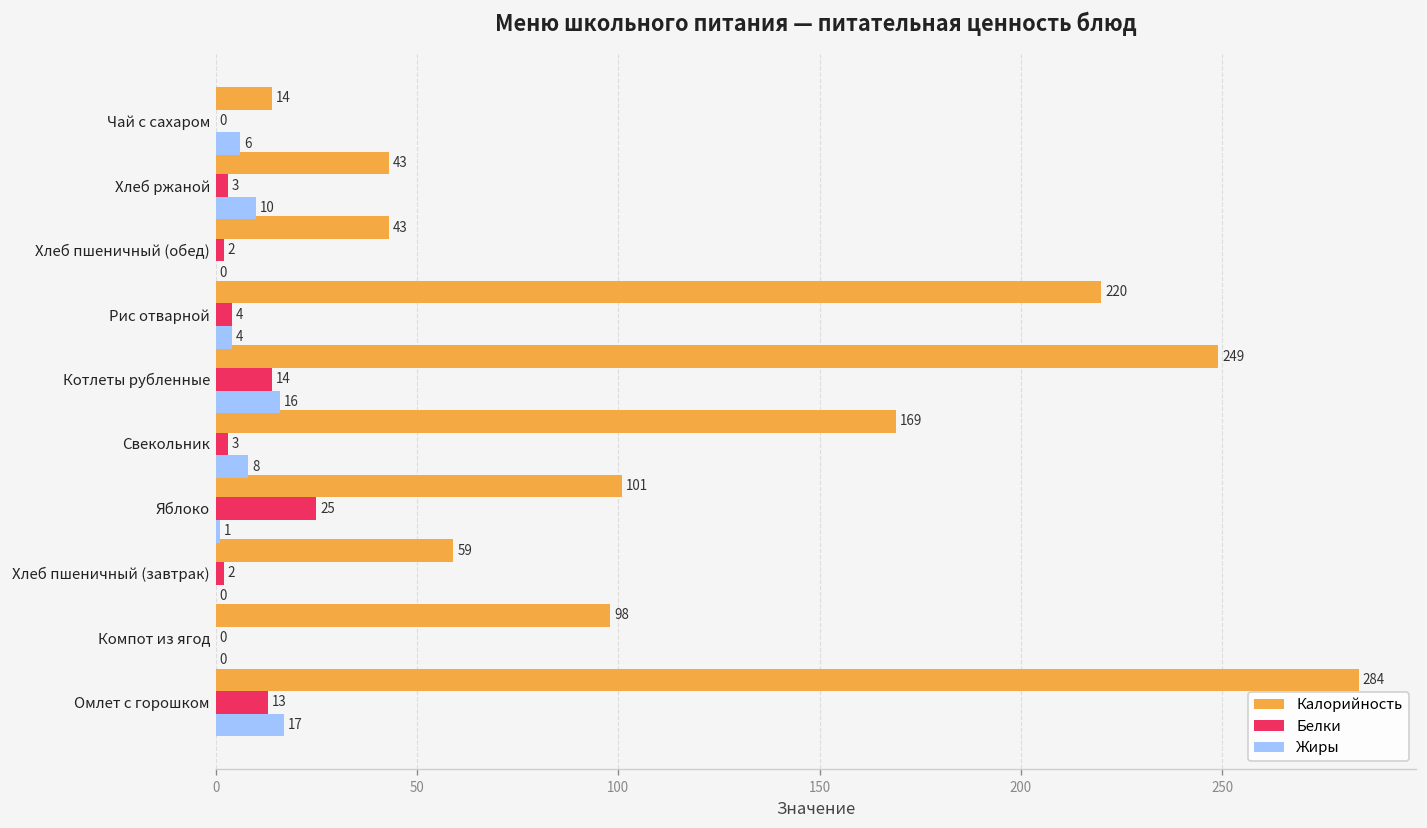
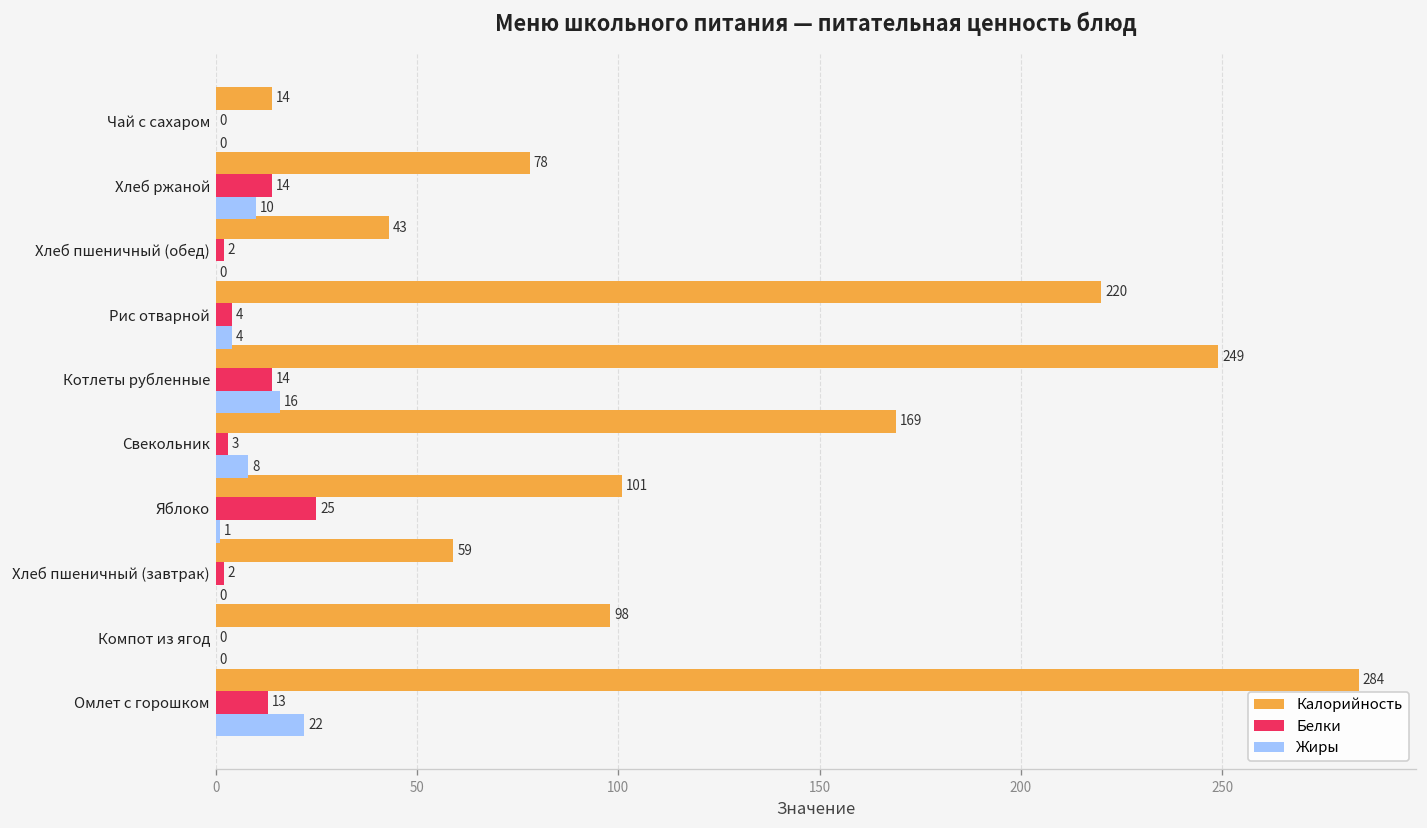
Жиры, Чай с сахаром: 6 -> 0
Калорийность, Хлеб ржаной: 43 -> 78
Белки, Хлеб ржаной: 3 -> 14
Жиры, Омлет с горошком: 17 -> 22
